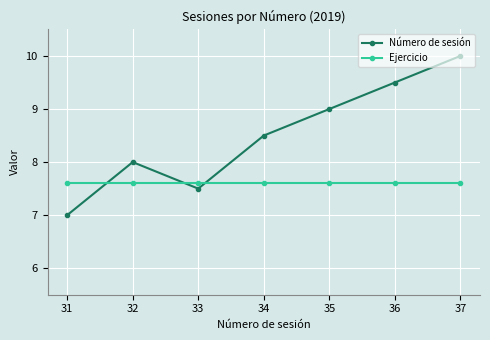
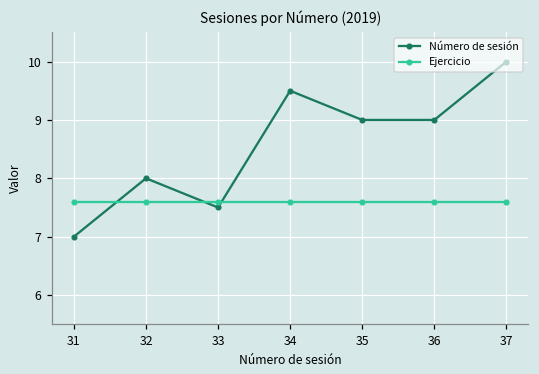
Número de sesión, 34: 8.5 -> 9.5
Número de sesión, 36: 9.5 -> 9.0
